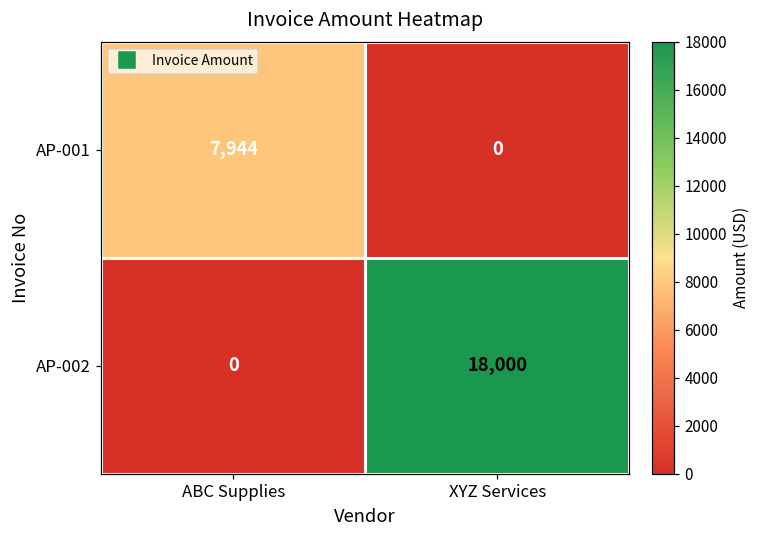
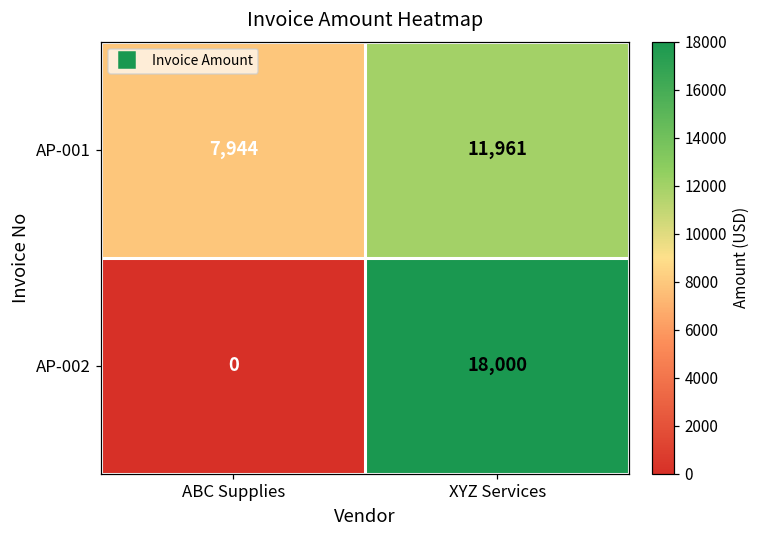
AP-001, XYZ Services: 0 -> 11,961
